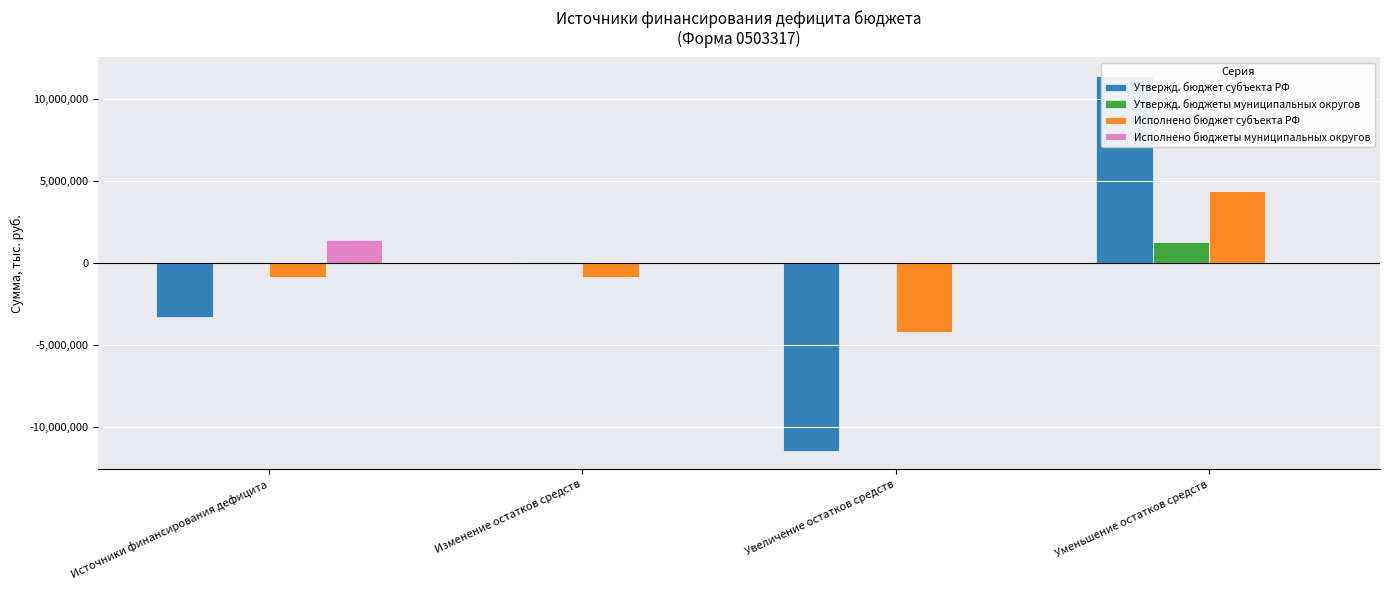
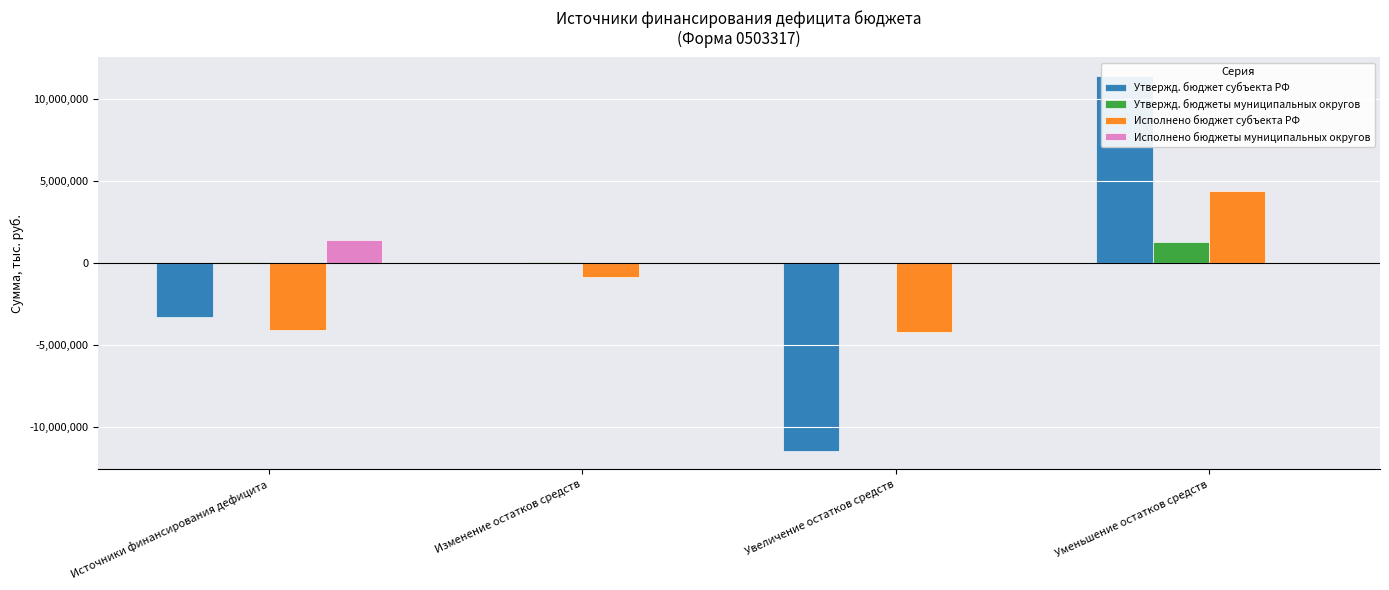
Исполнено бюджет субъекта РФ, Источники финансирования дефицита: -900,000 -> -4,100,000
